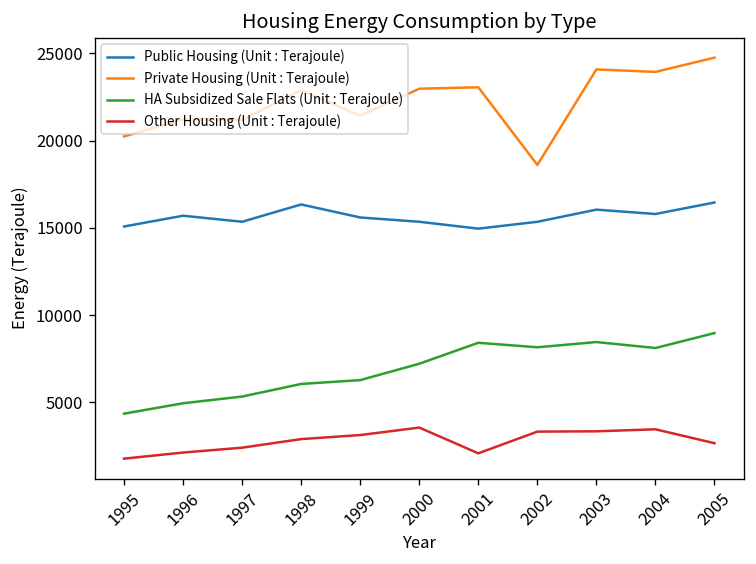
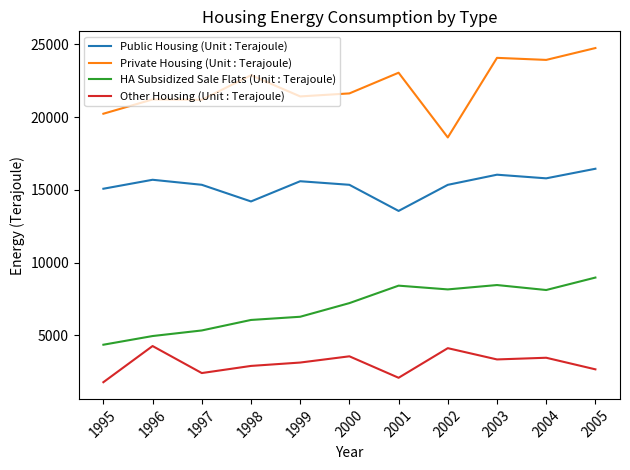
Other Housing (Unit : Terajoule), 1996: 2100 -> 4300
Public Housing (Unit : Terajoule), 1998: 16300 -> 14200
Private Housing (Unit : Terajoule), 2000: 23000 -> 21600
Public Housing (Unit : Terajoule), 2001: 14900 -> 13500
Other Housing (Unit : Terajoule), 2002: 3300 -> 4100
